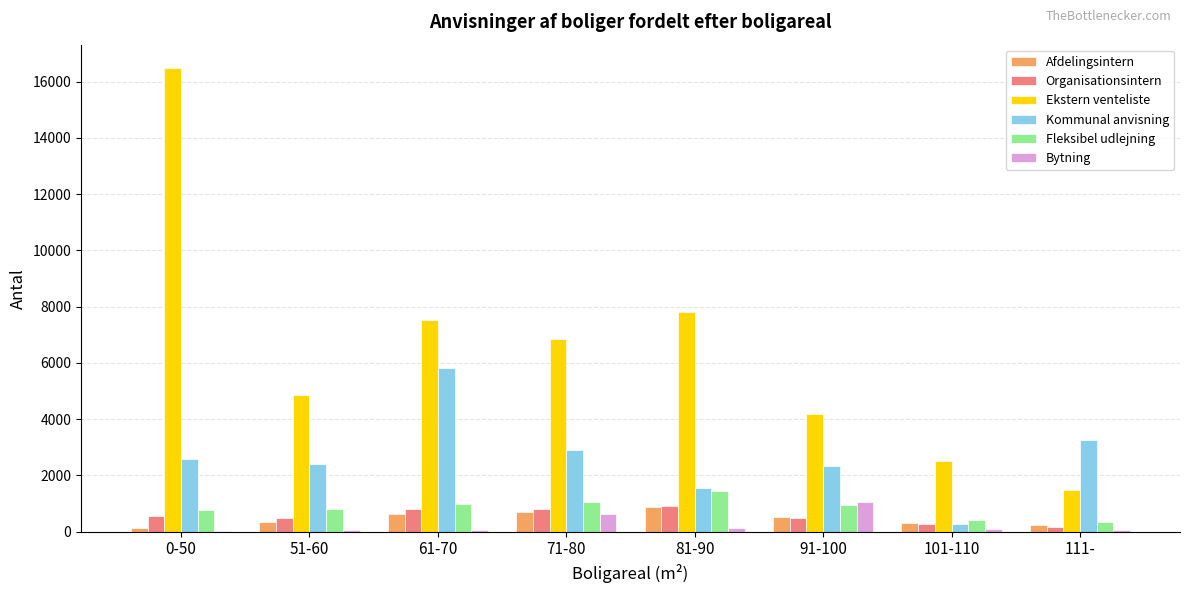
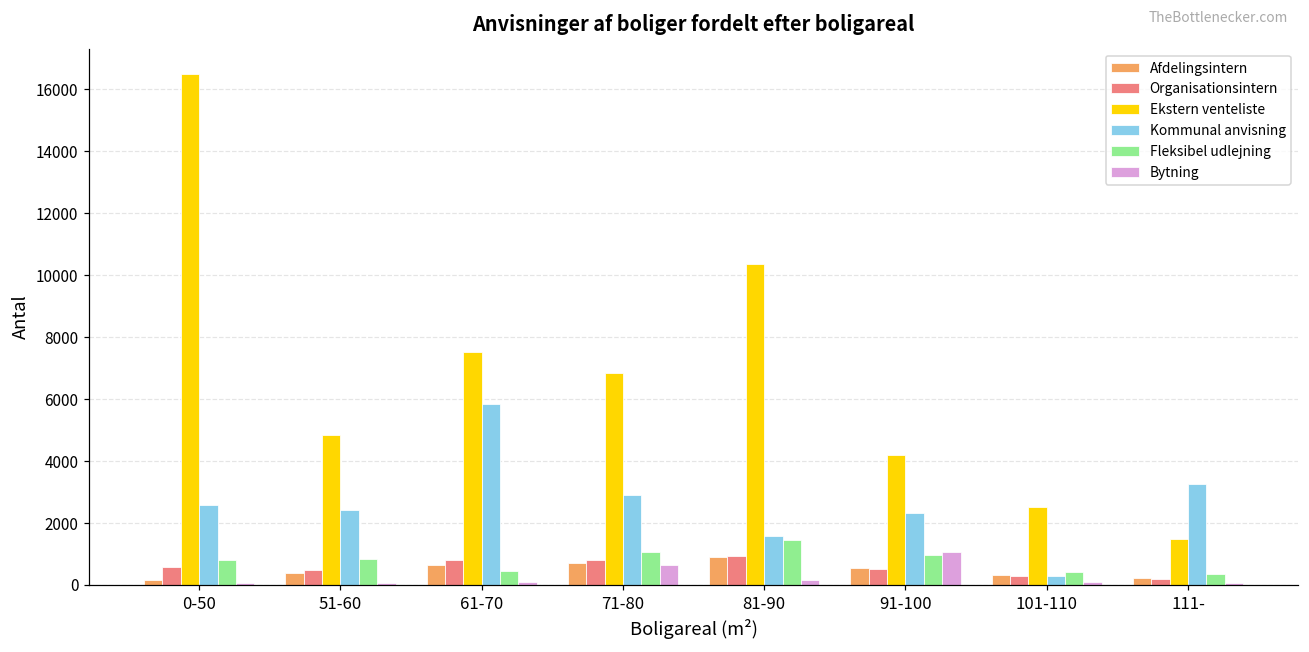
Fleksibel udlejning, 61-70: 1000 -> 400
Ekstern venteliste, 81-90: 7800 -> 10400
